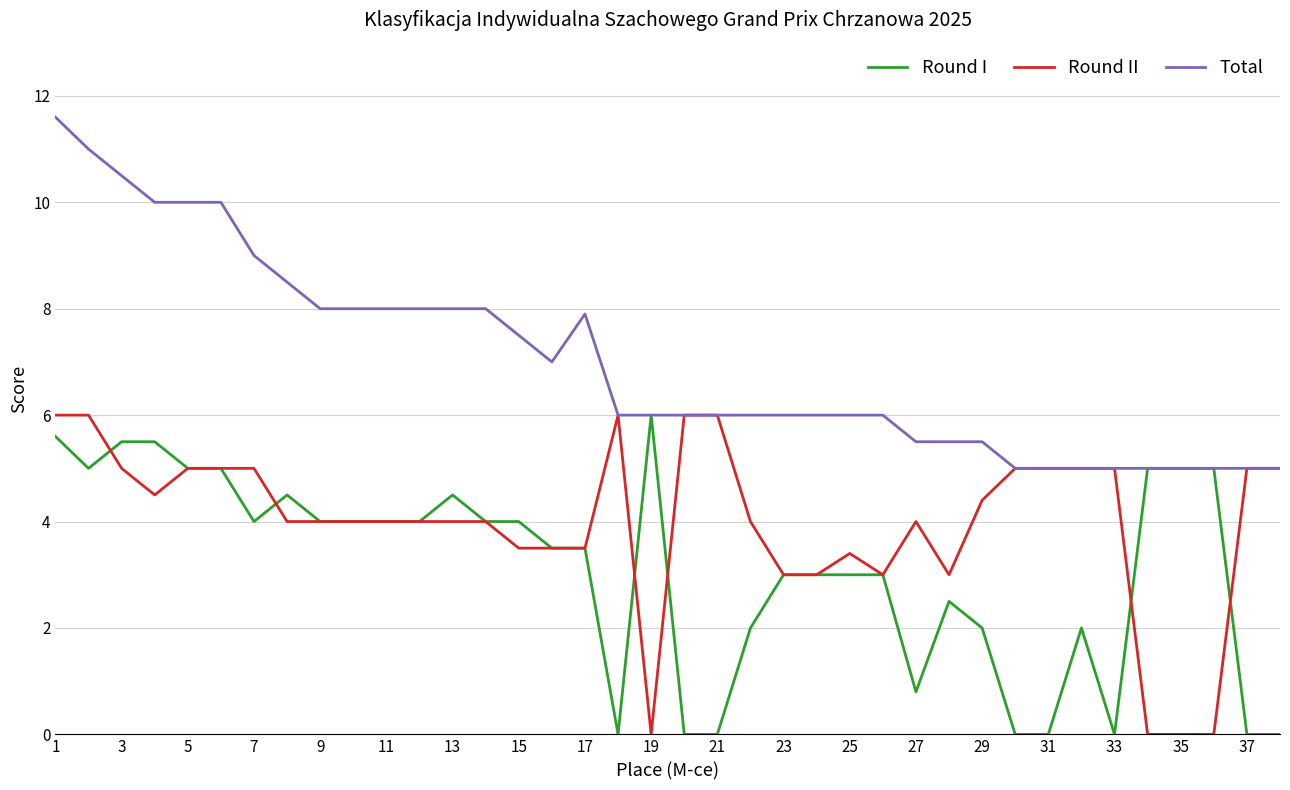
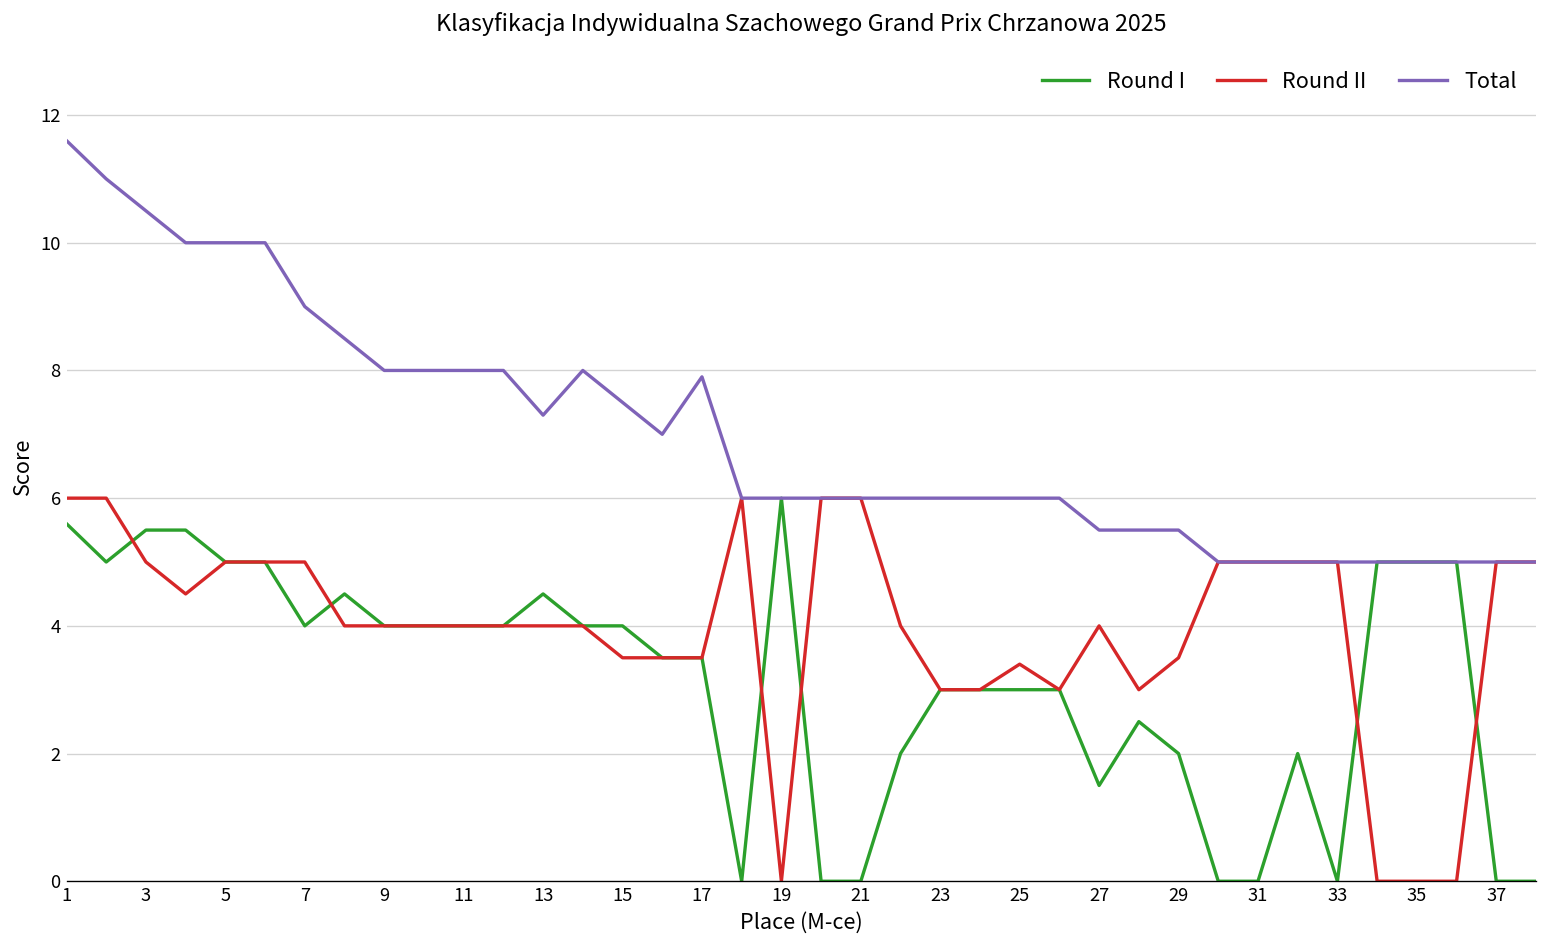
Total, 13: 8.0 -> 7.3
Round I, 27: 0.8 -> 1.5
Round II, 29: 4.4 -> 3.5
